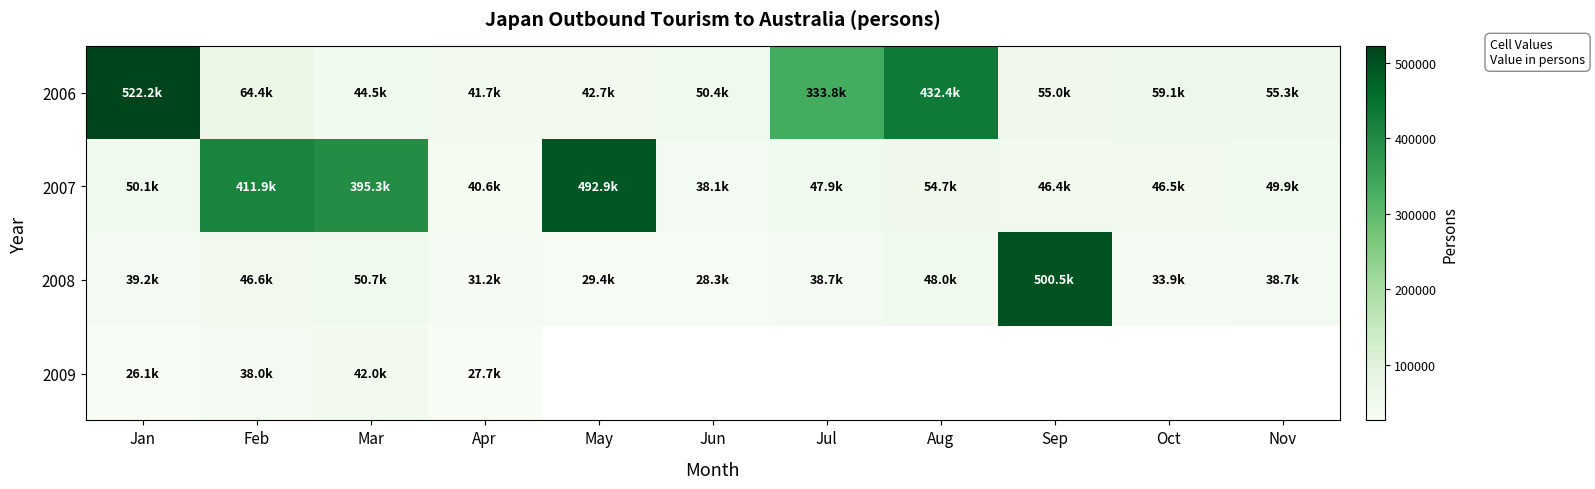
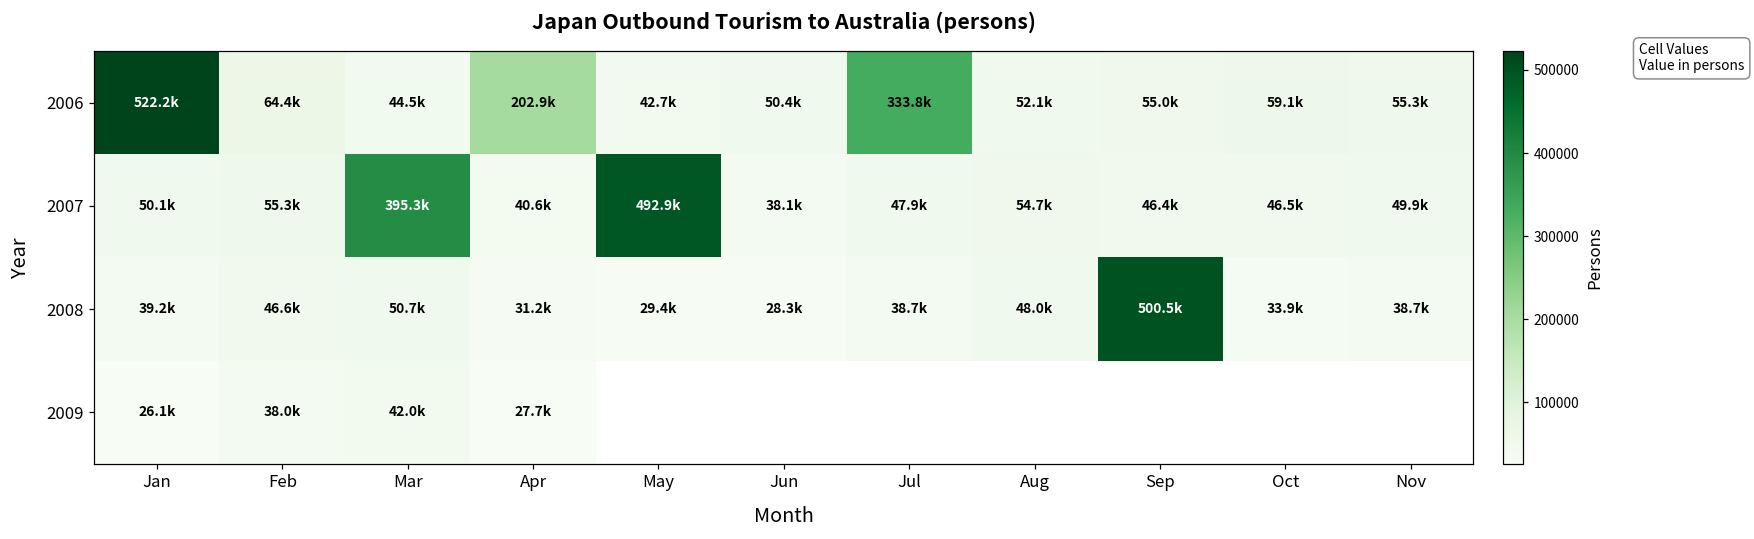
2006, Apr: 41.7k -> 202.9k
2006, Aug: 432.4k -> 52.1k
2007, Feb: 411.9k -> 55.3k
